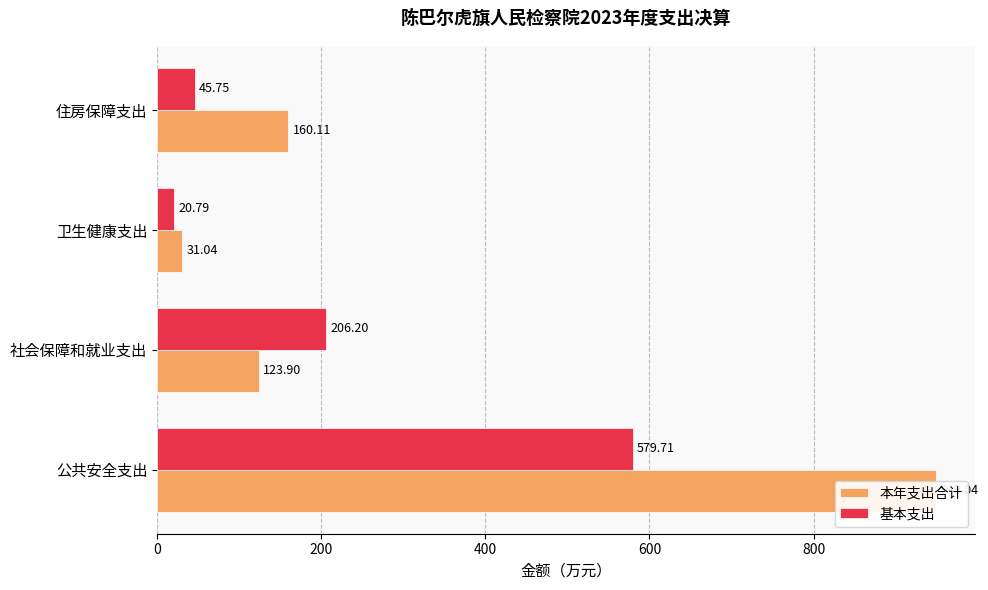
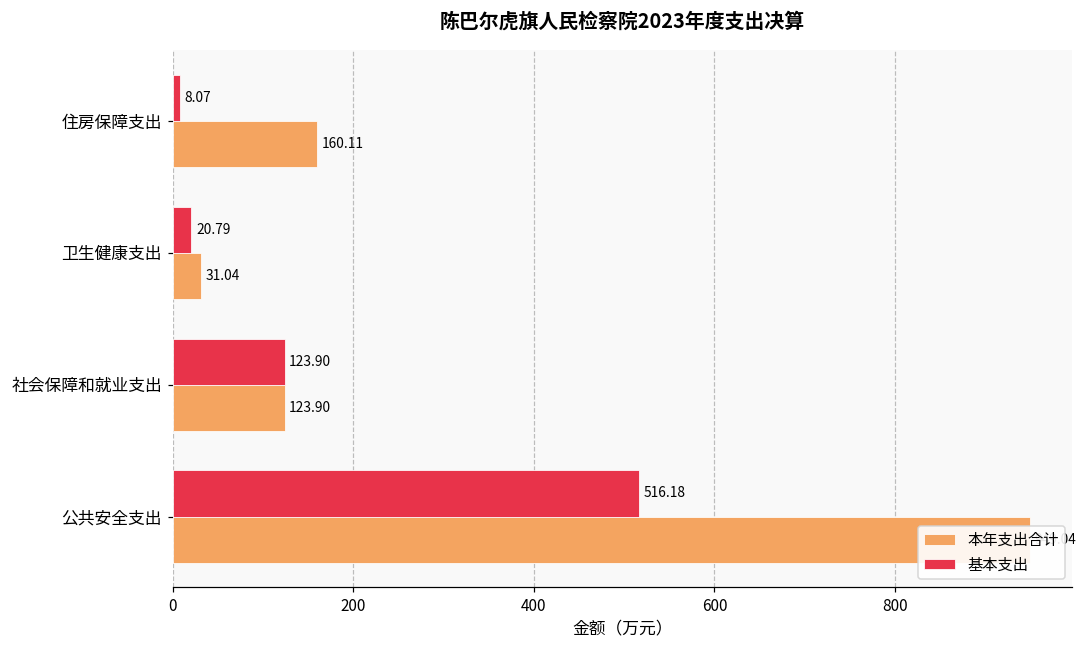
基本支出, 住房保障支出: 45.75 -> 8.07
基本支出, 社会保障和就业支出: 206.20 -> 123.90
基本支出, 公共安全支出: 579.71 -> 516.18
